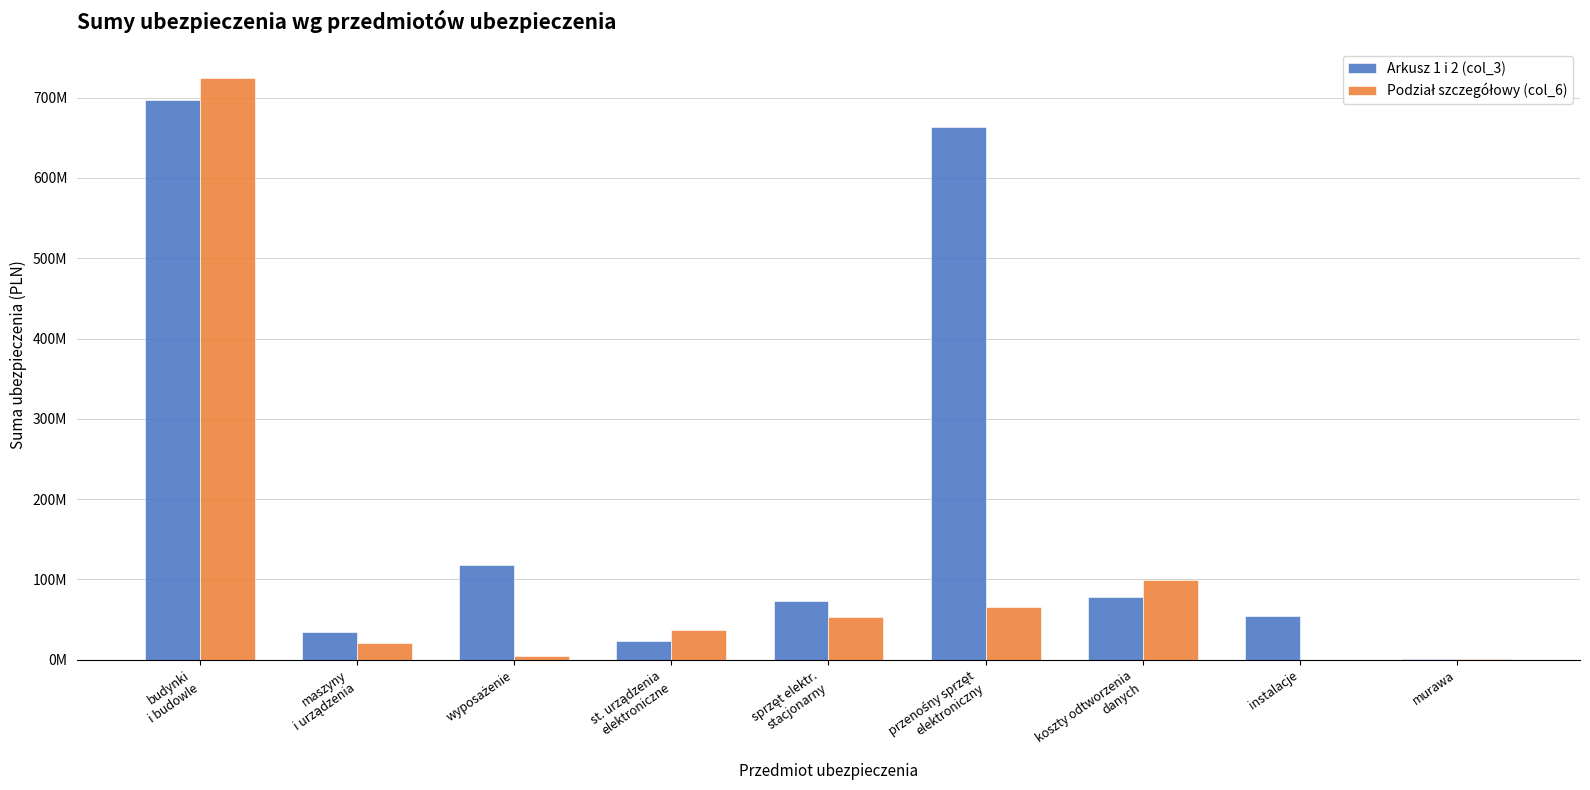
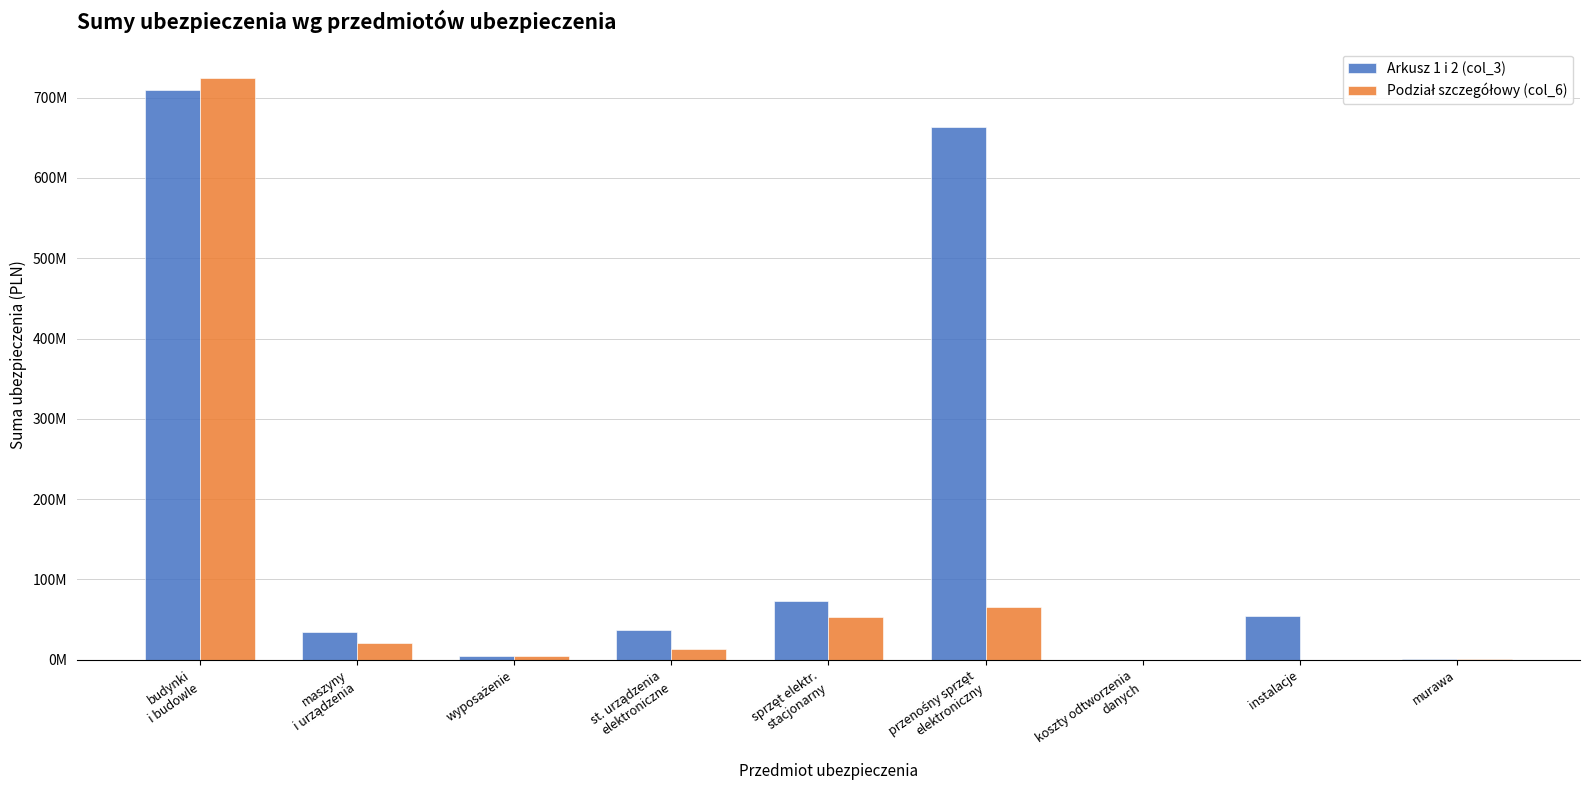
Arkusz 1 i 2 (col_3), budynki i budowle: 700000000 -> 710000000
Arkusz 1 i 2 (col_3), wyposażenie: 120000000 -> 0
Arkusz 1 i 2 (col_3), st. urządzenia elektroniczne: 20000000 -> 40000000
Podział szczegółowy (col_6), st. urządzenia elektroniczne: 40000000 -> 10000000
Arkusz 1 i 2 (col_3), koszty odtworzenia danych: 80000000 -> 0
Podział szczegółowy (col_6), koszty odtworzenia danych: 100000000 -> 0
